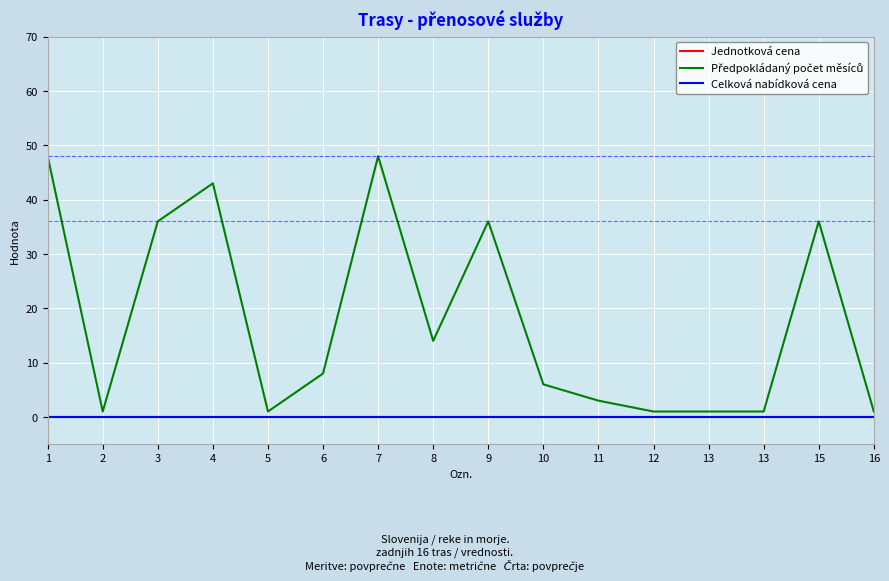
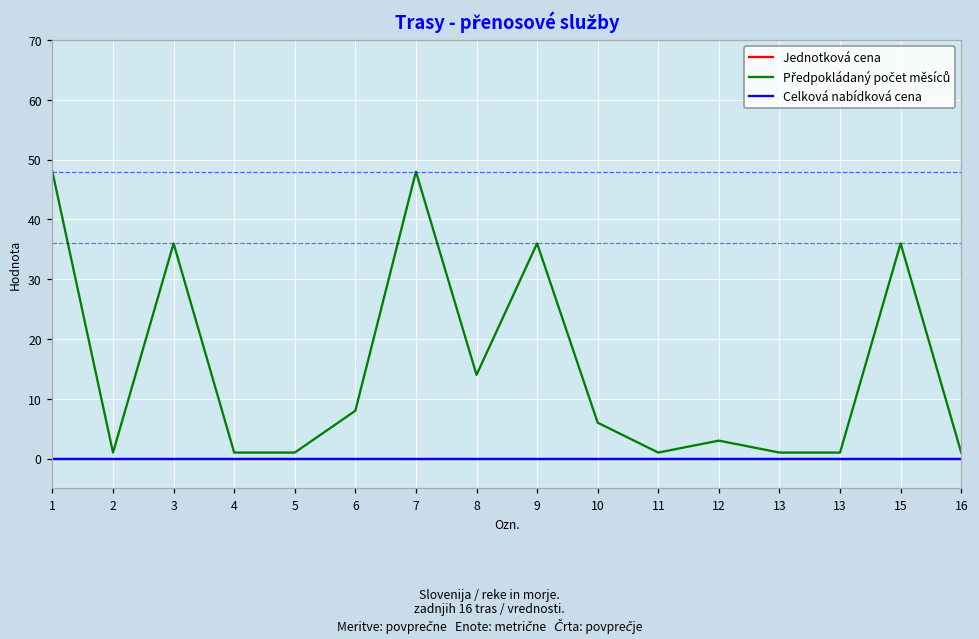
Předpokládaný počet měsíců, 4: 43 -> 1
Předpokládaný počet měsíců, 11: 3 -> 1
Předpokládaný počet měsíců, 12: 1 -> 3
